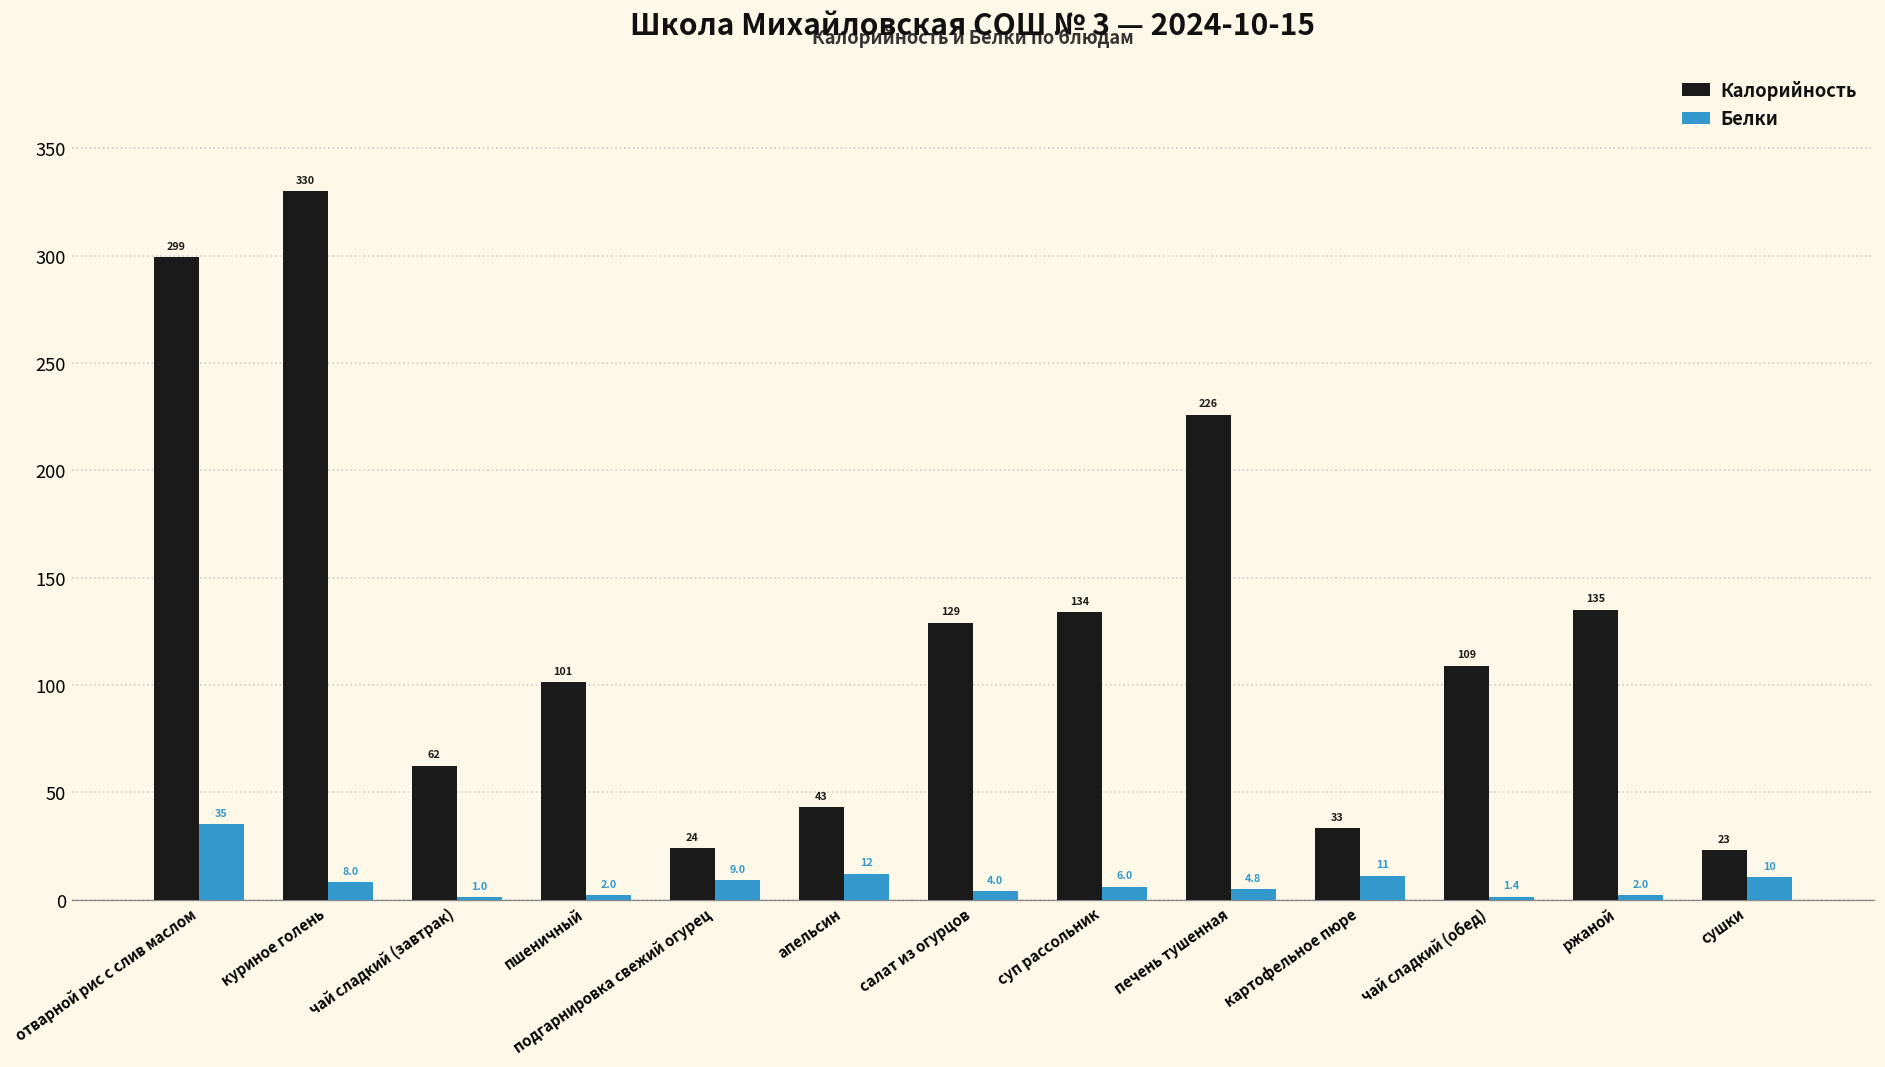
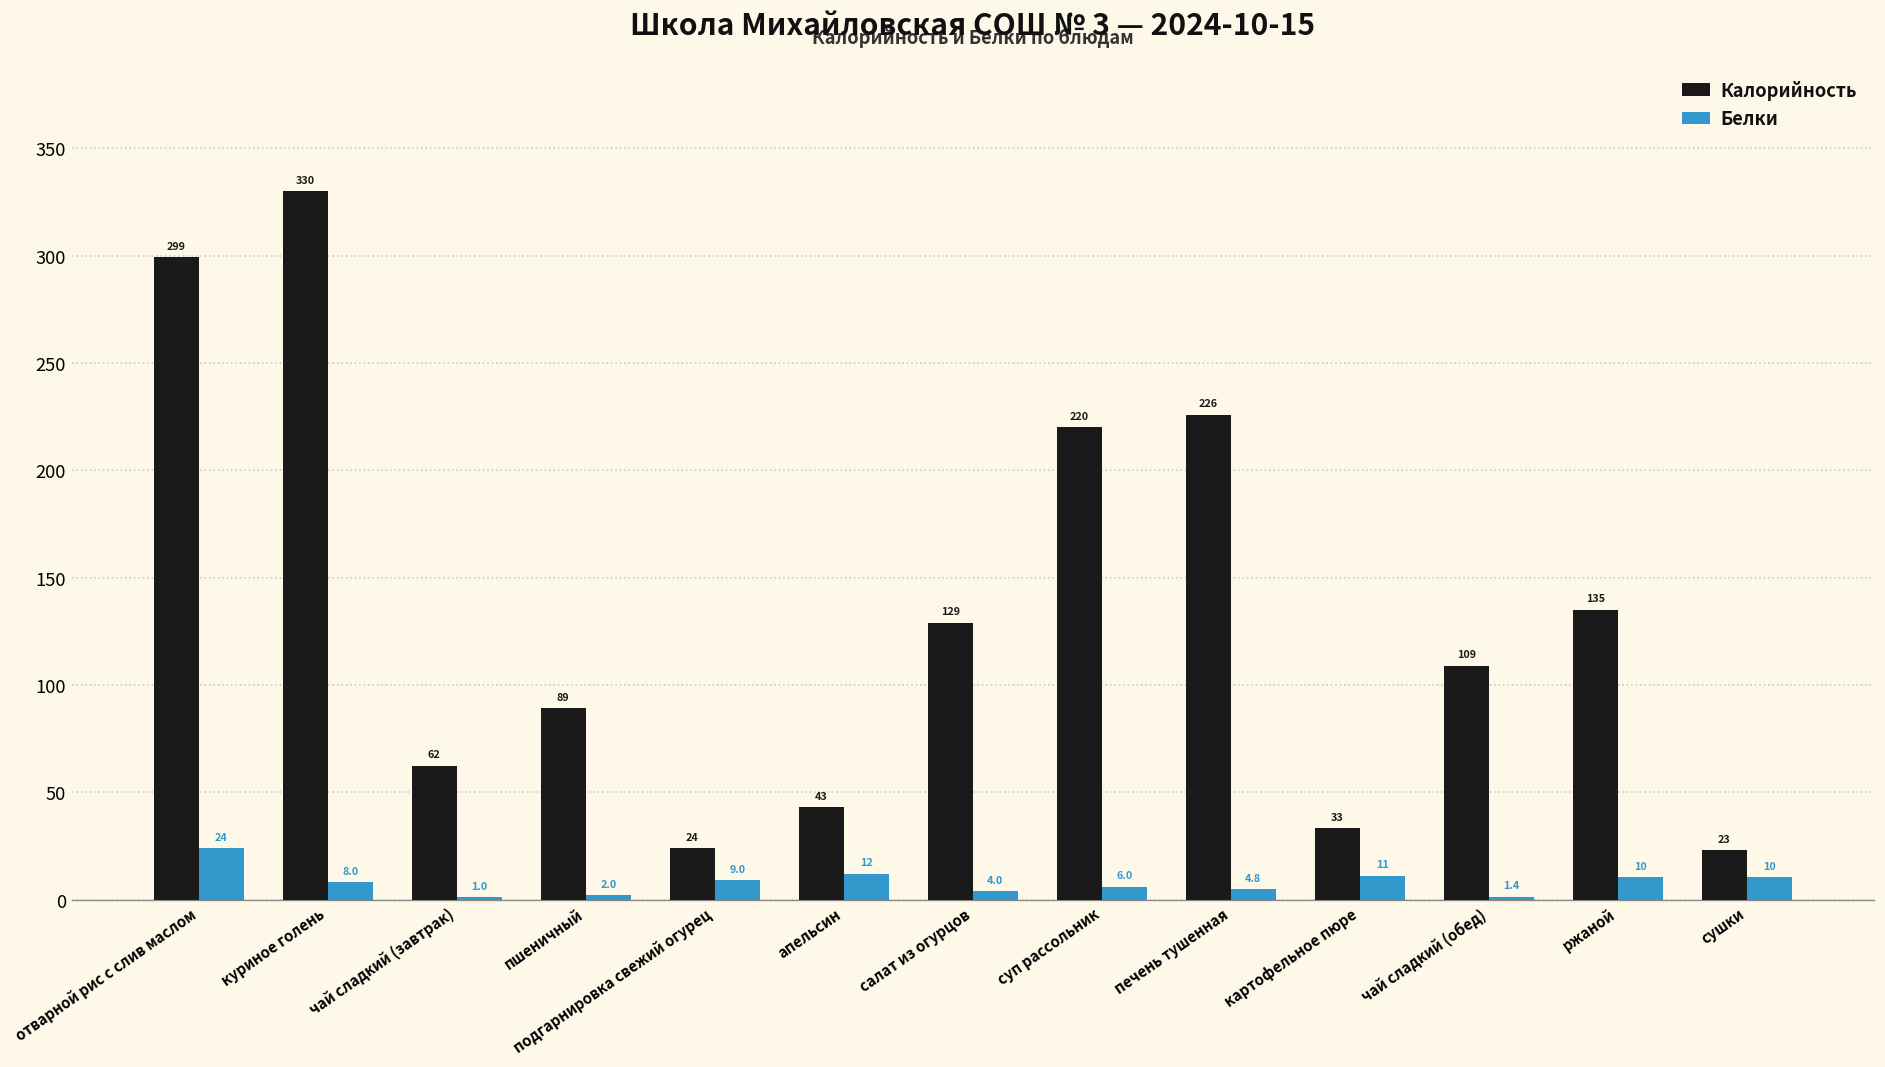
Белки, отварной рис с слив маслом: 35 -> 24
Калорийность, пшеничный: 101 -> 89
Калорийность, суп рассольник: 134 -> 220
Белки, ржаной: 2.0 -> 10
